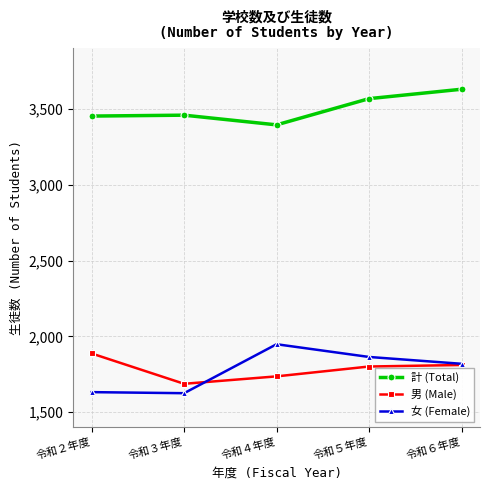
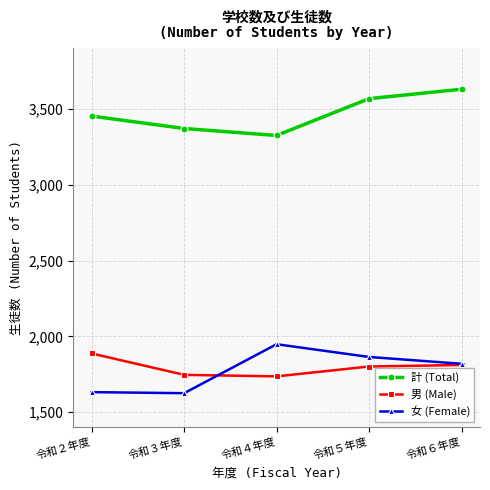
計 (Total), 令和３年度: 3,460 -> 3,370
男 (Male), 令和３年度: 1,690 -> 1,750
計 (Total), 令和４年度: 3,400 -> 3,330
